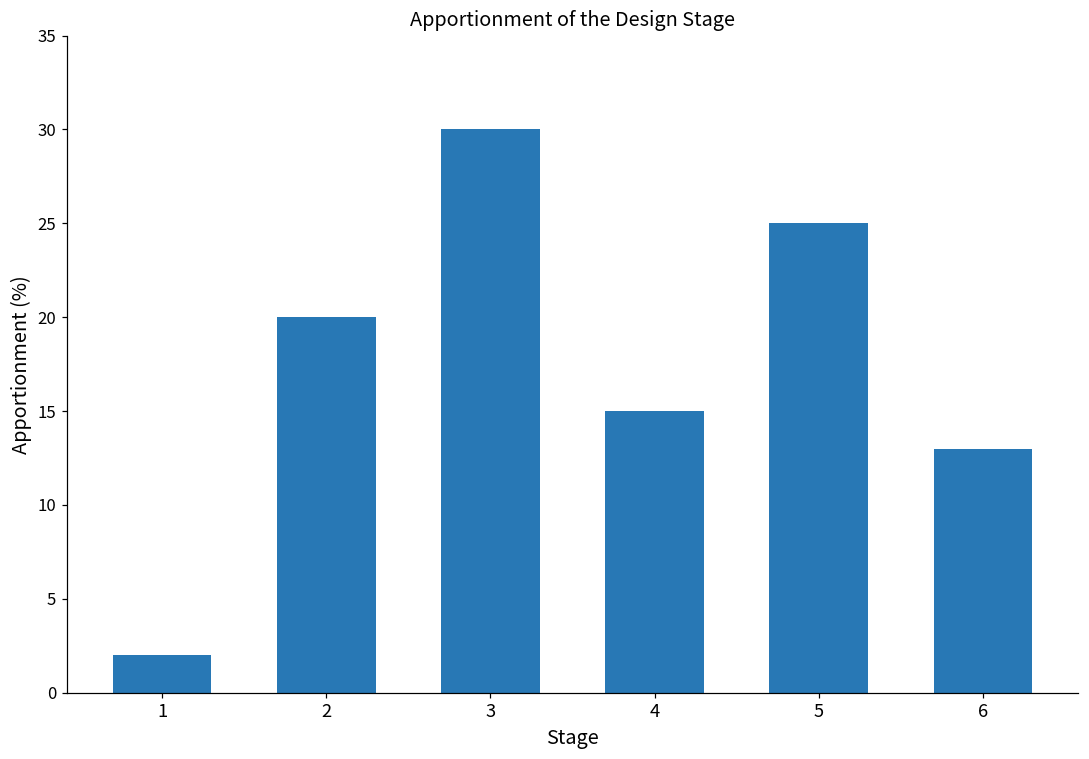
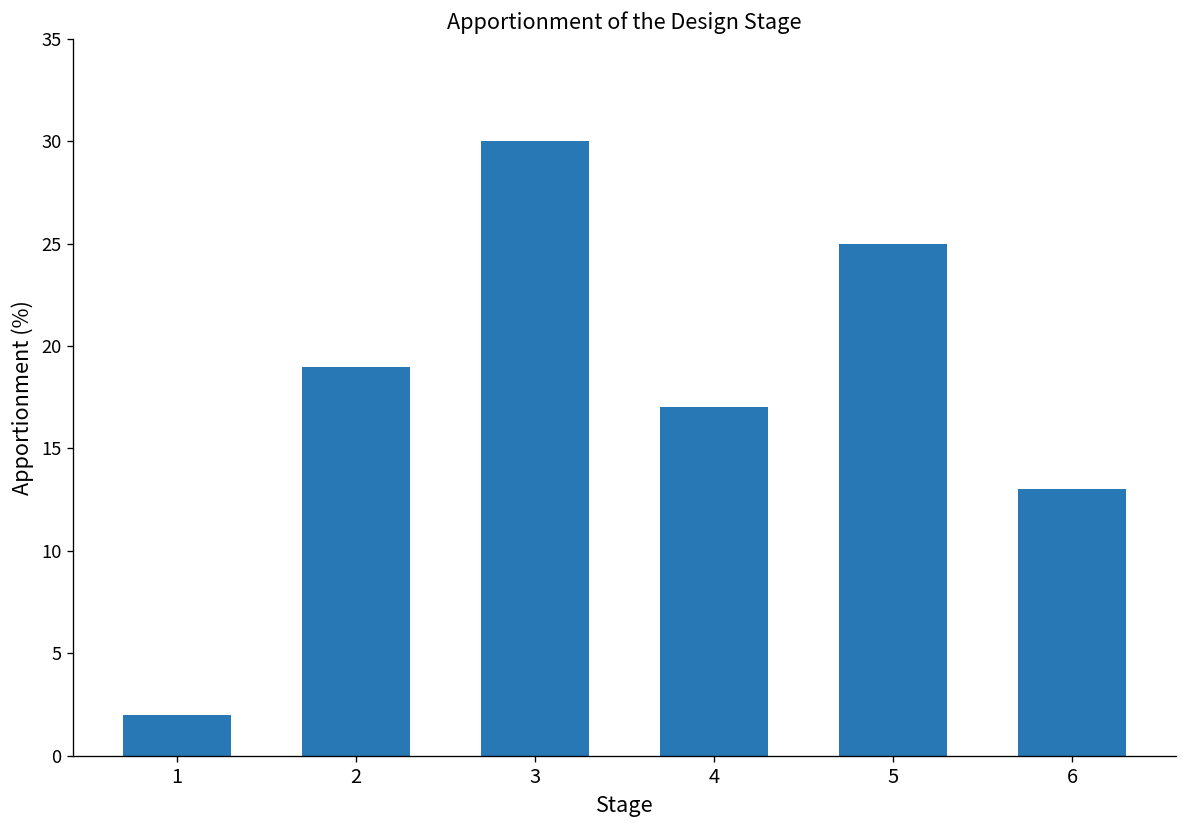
2: 20 -> 19
4: 15 -> 17
